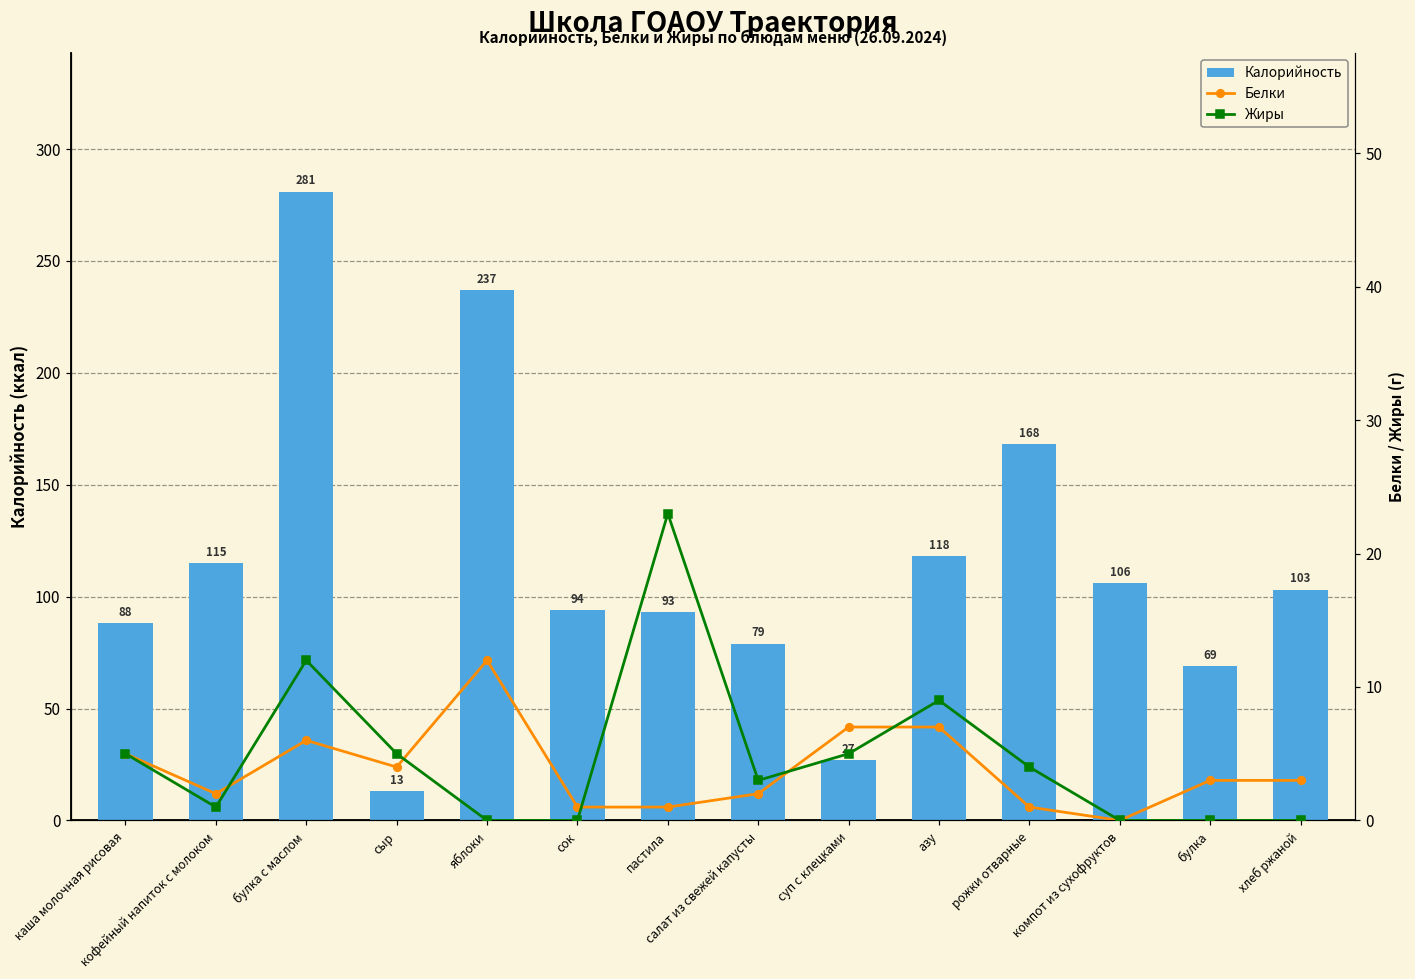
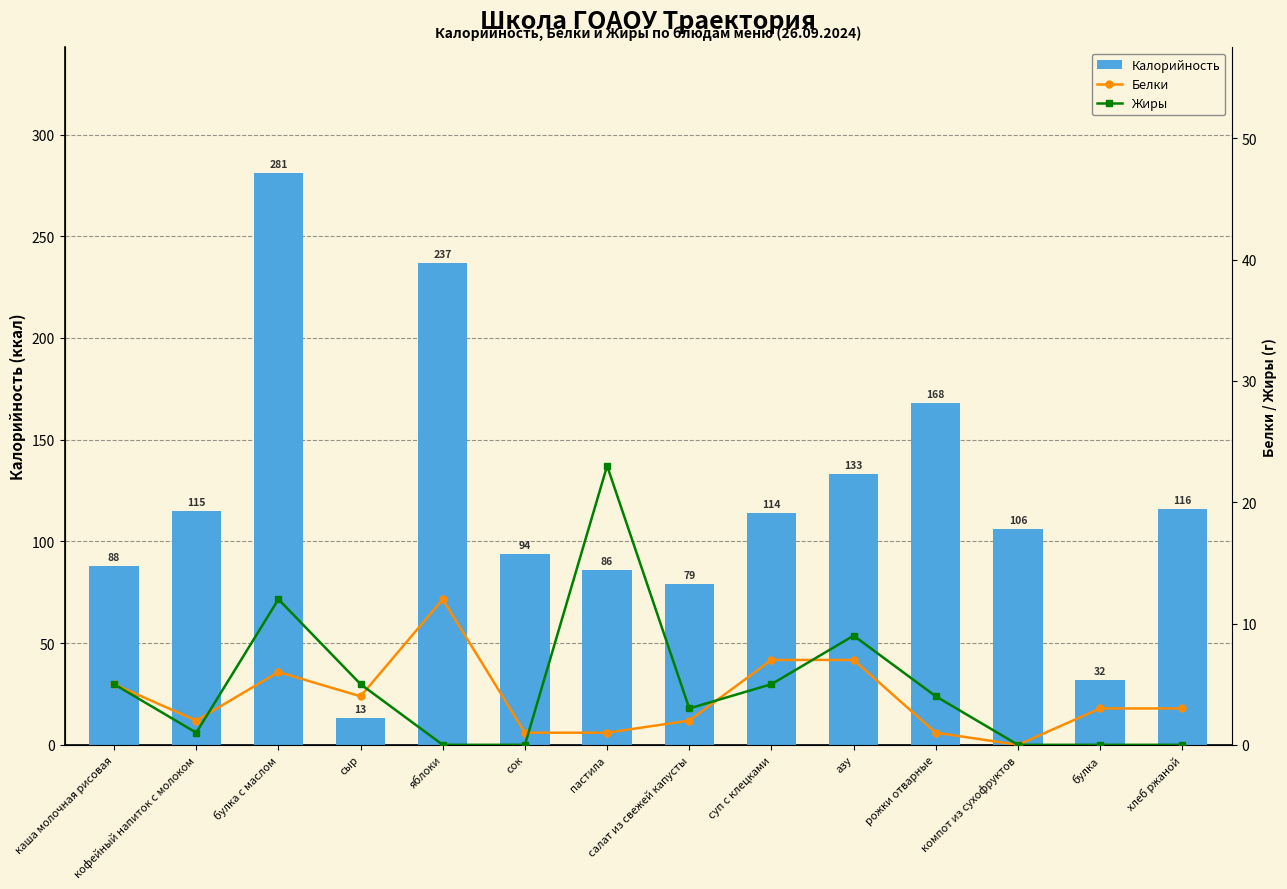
Калорийность, пастила: 93 -> 86
Калорийность, суп с клецками: 27 -> 114
Калорийность, азу: 118 -> 133
Калорийность, булка: 69 -> 32
Калорийность, хлеб ржаной: 103 -> 116
